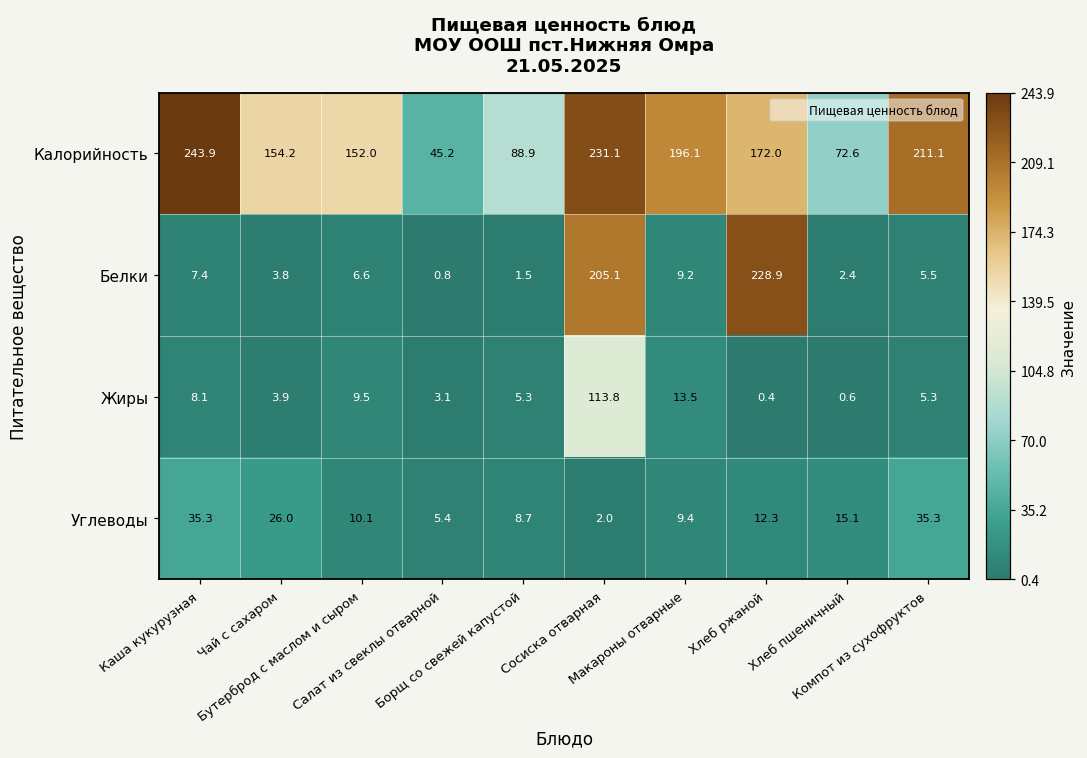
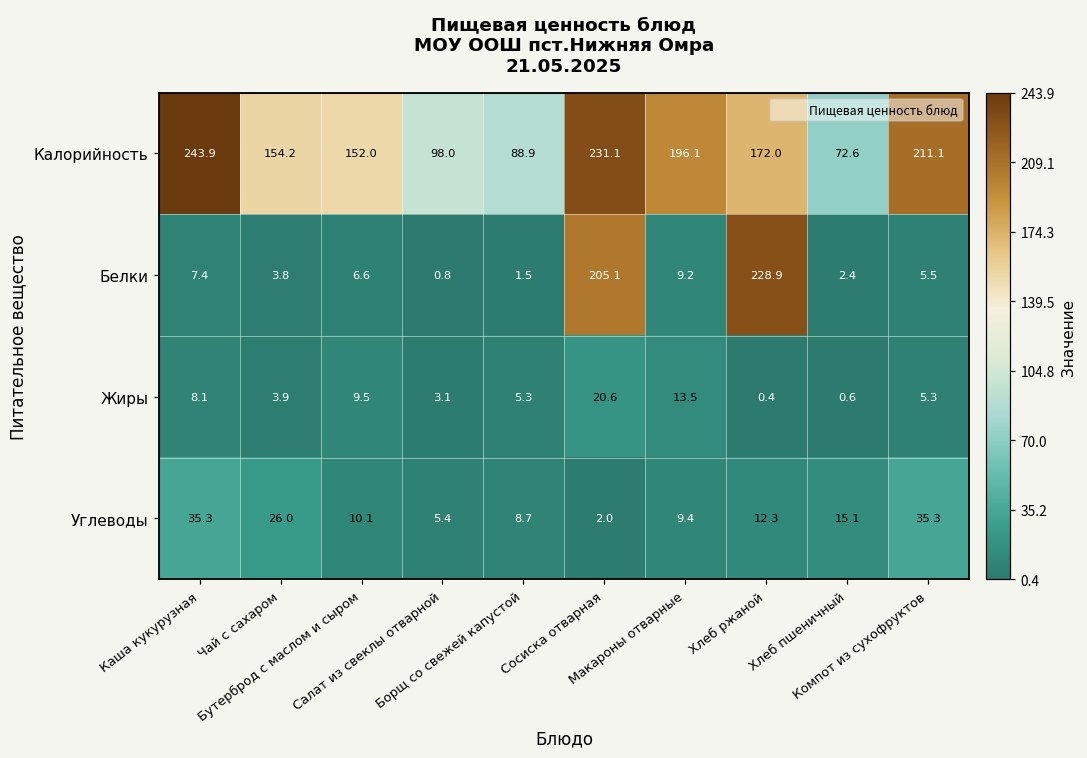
Калорийность, Салат из свеклы отварной: 45.2 -> 98.0
Жиры, Сосиска отварная: 113.8 -> 20.6
